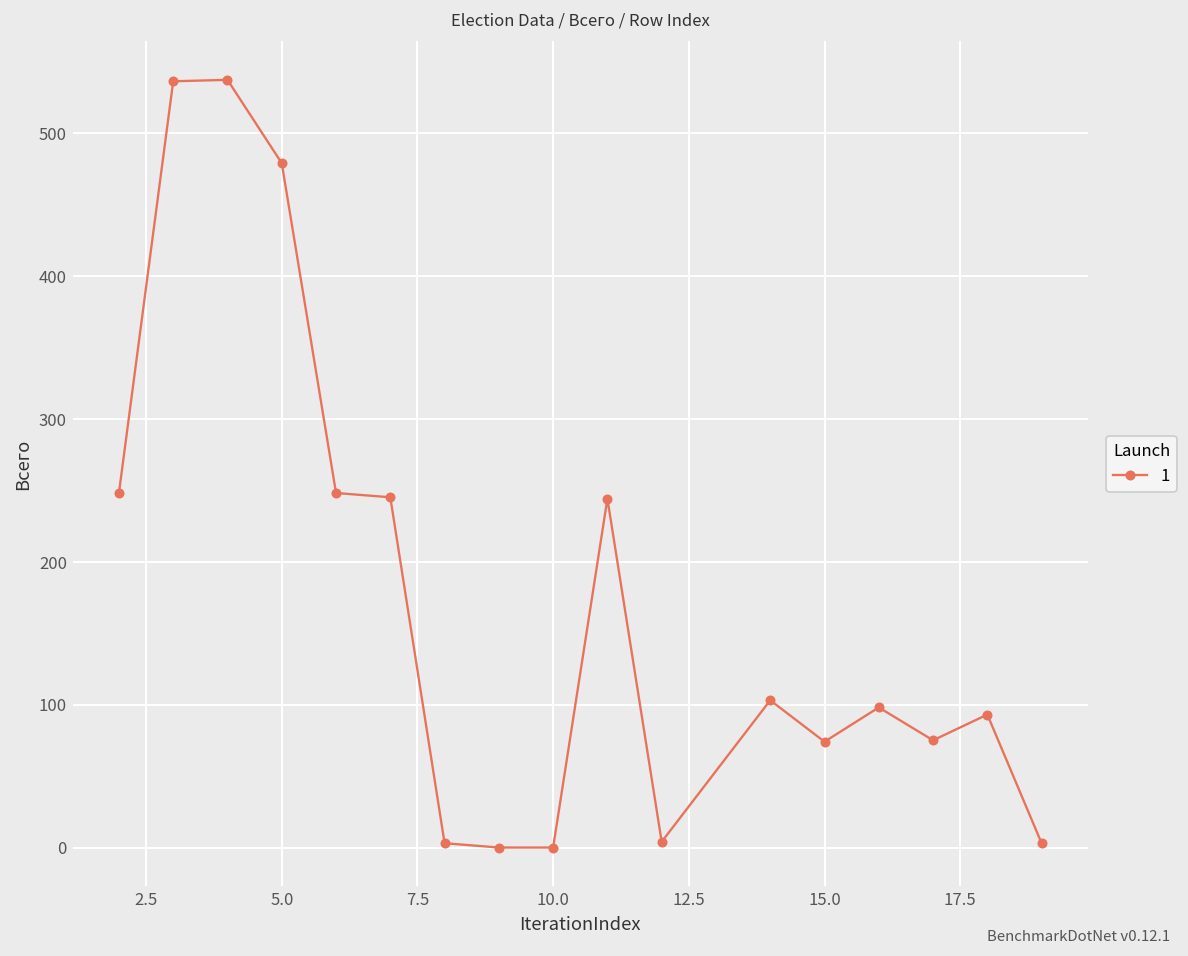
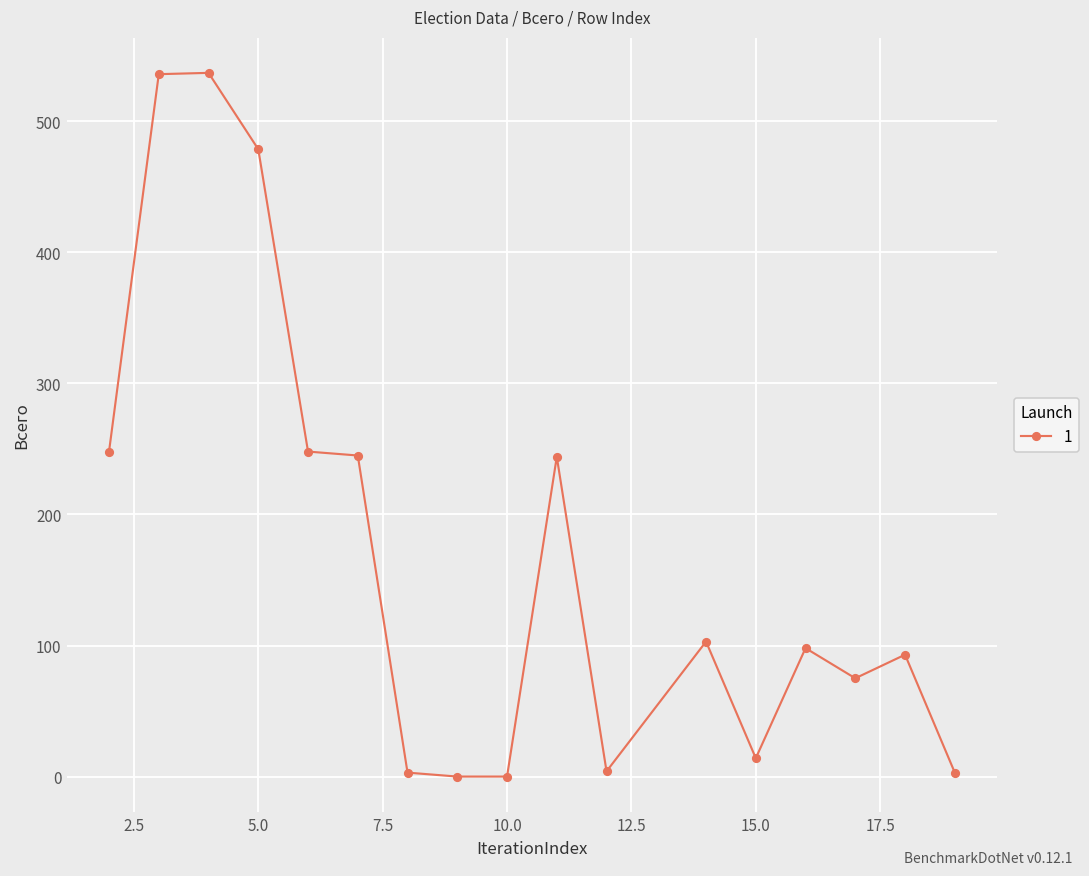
15.0: 74 -> 14
